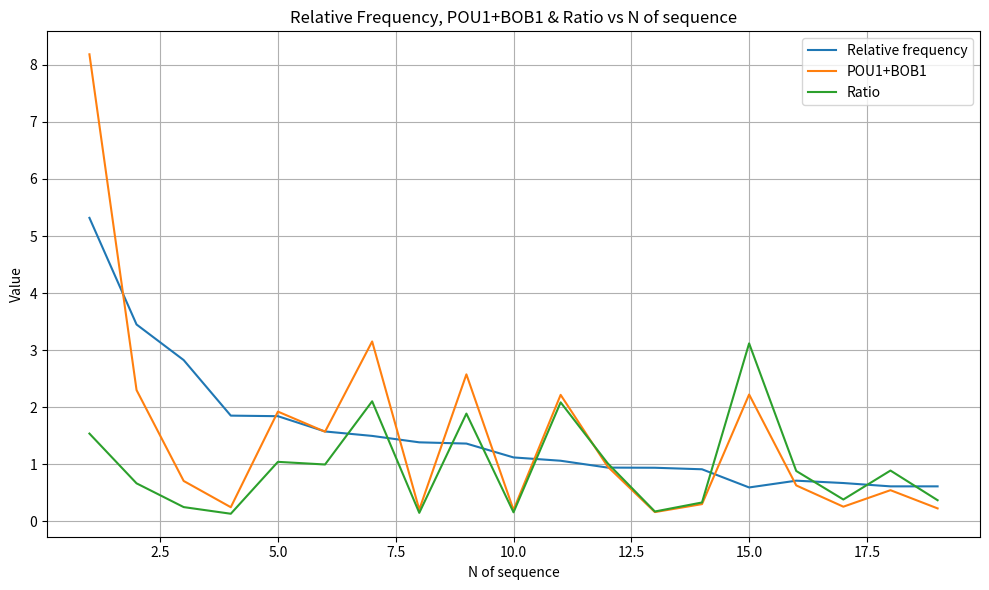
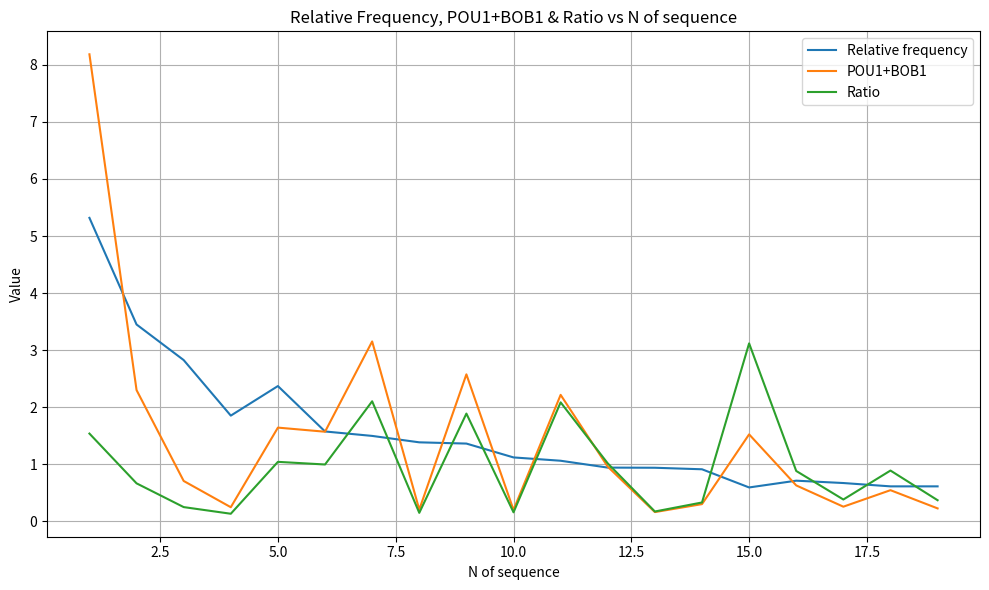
Relative frequency, 5.0: 1.8 -> 2.4
POU1+BOB1, 5.0: 1.9 -> 1.6
POU1+BOB1, 15.0: 2.2 -> 1.5
